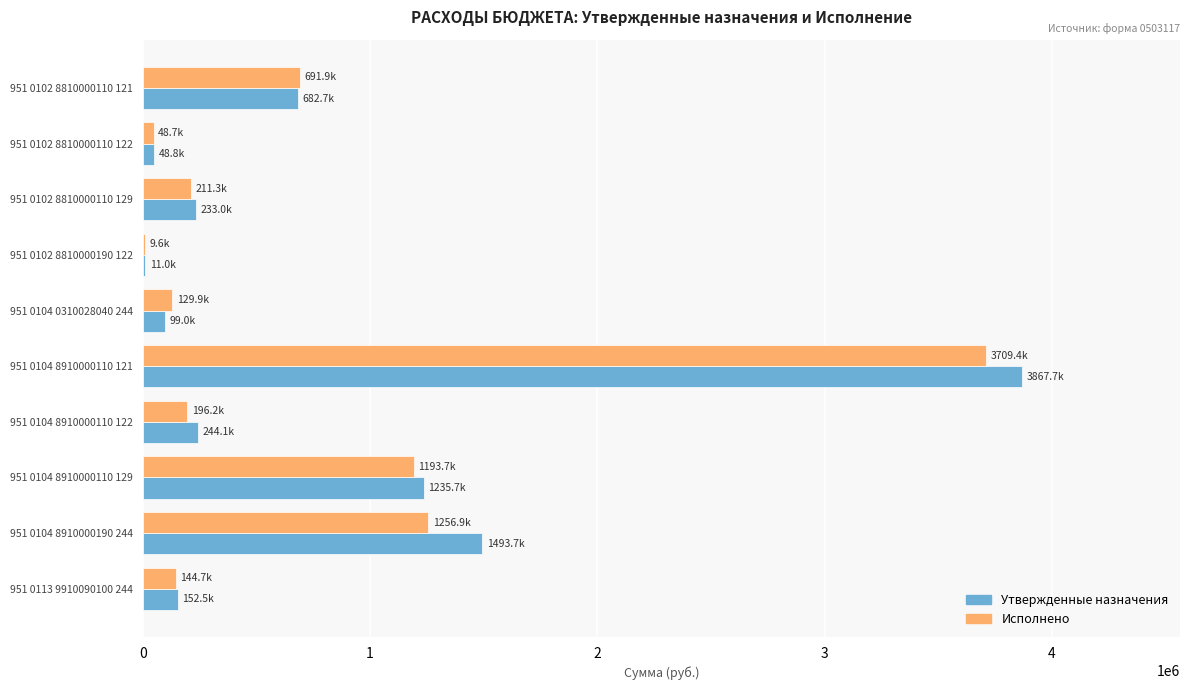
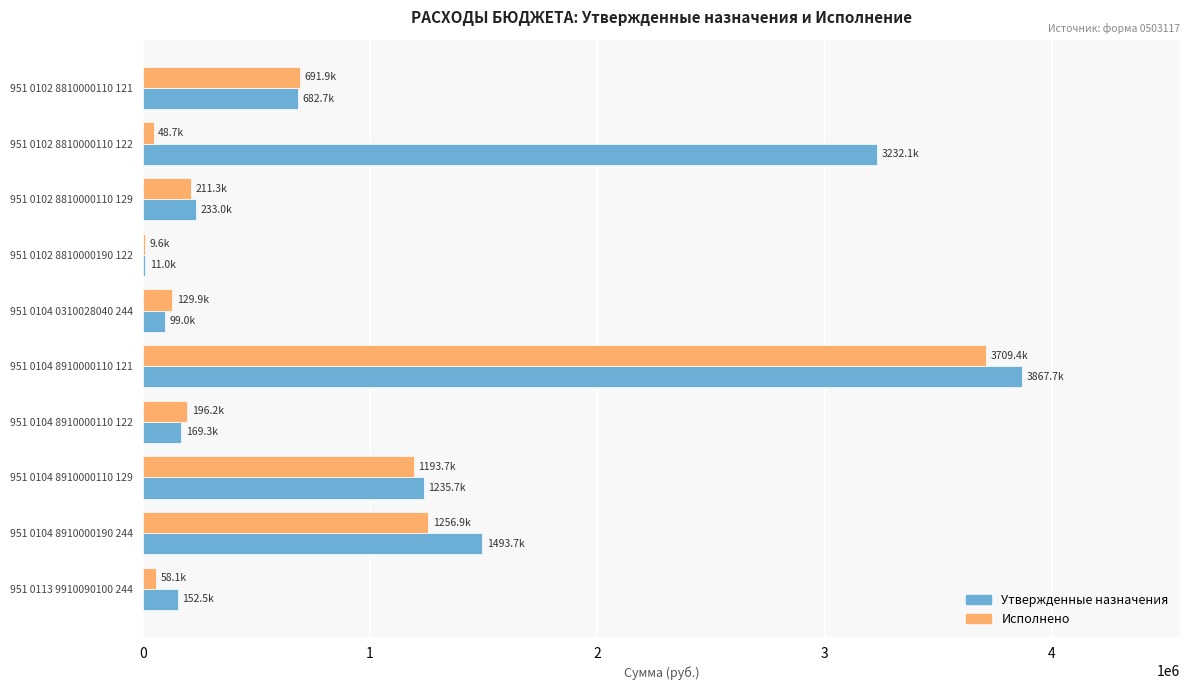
Утвержденные назначения, 951 0102 8810000110 122: 48.8k -> 3232.1k
Утвержденные назначения, 951 0104 8910000110 122: 244.1k -> 169.3k
Исполнено, 951 0113 9910090100 244: 144.7k -> 58.1k
